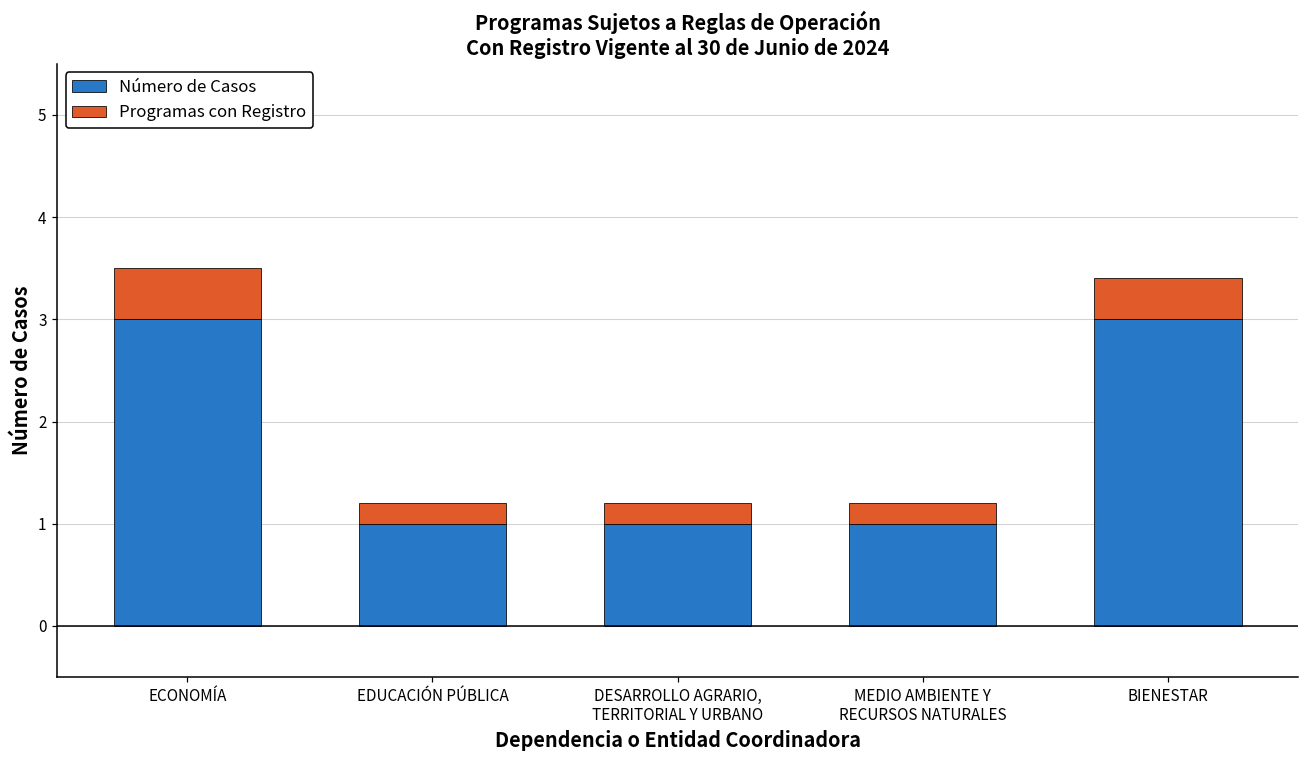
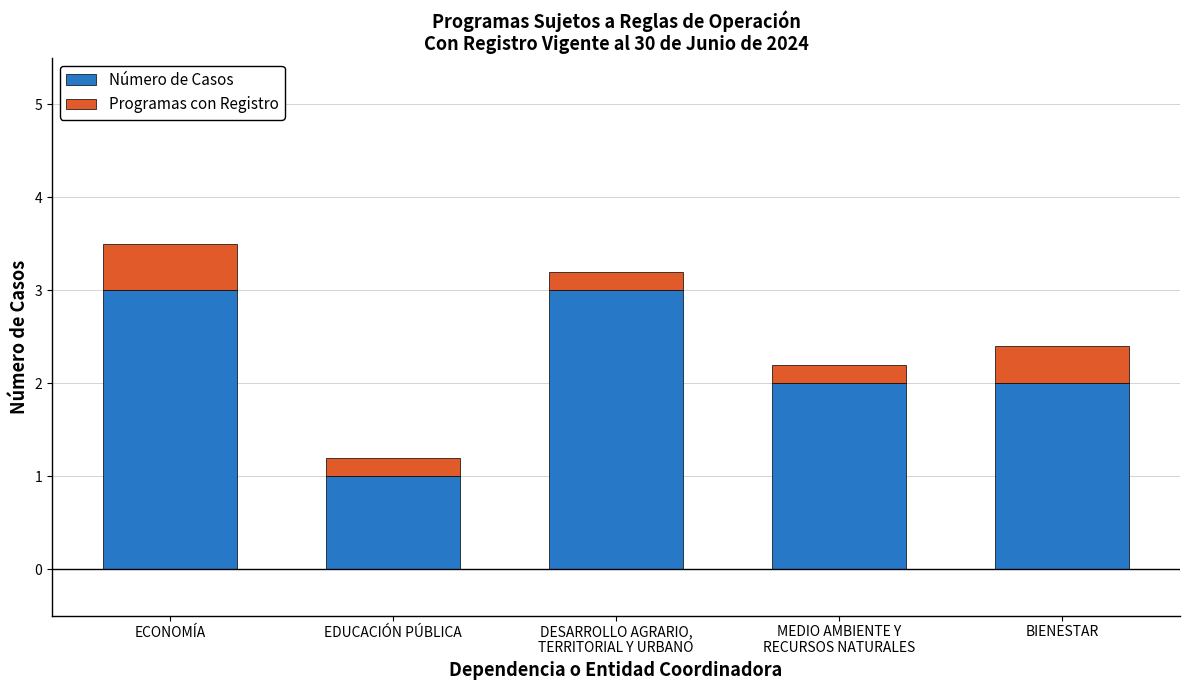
Número de Casos, DESARROLLO AGRARIO, TERRITORIAL Y URBANO: 1 -> 3
Número de Casos, MEDIO AMBIENTE Y RECURSOS NATURALES: 1 -> 2
Número de Casos, BIENESTAR: 3 -> 2
